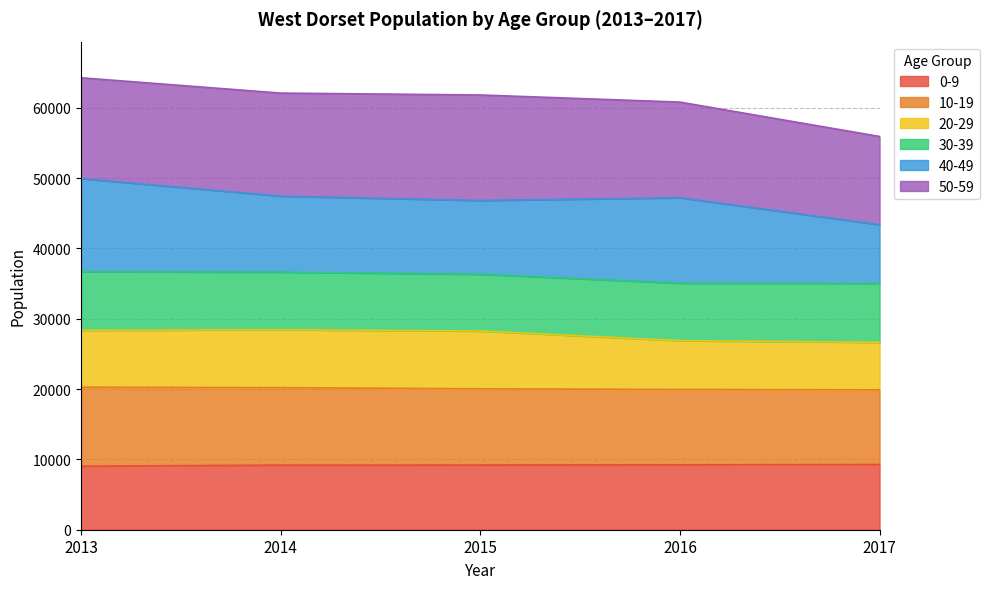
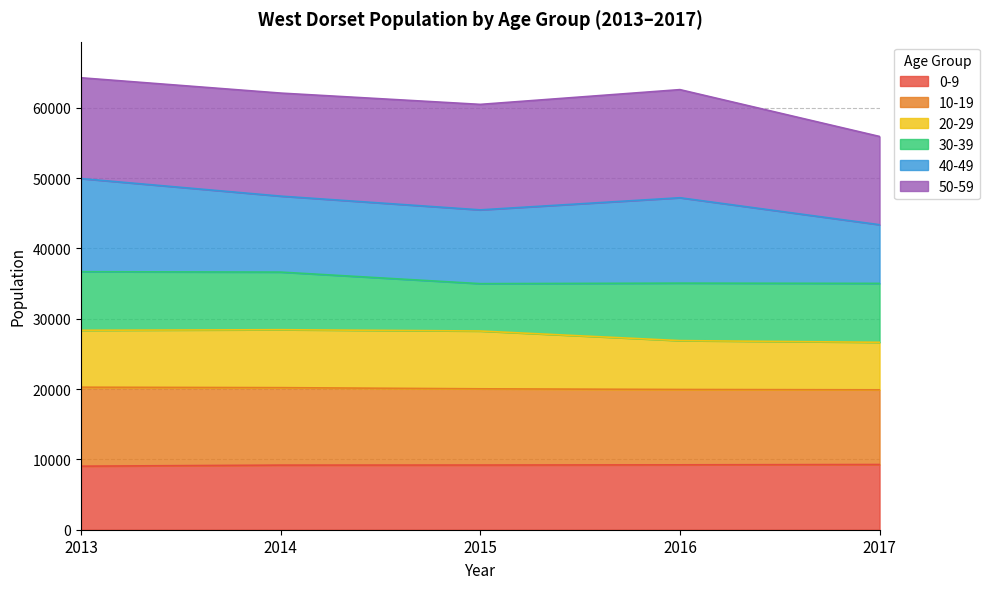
30-39, 2015: 8000 -> 7000
50-59, 2016: 14000 -> 15000
